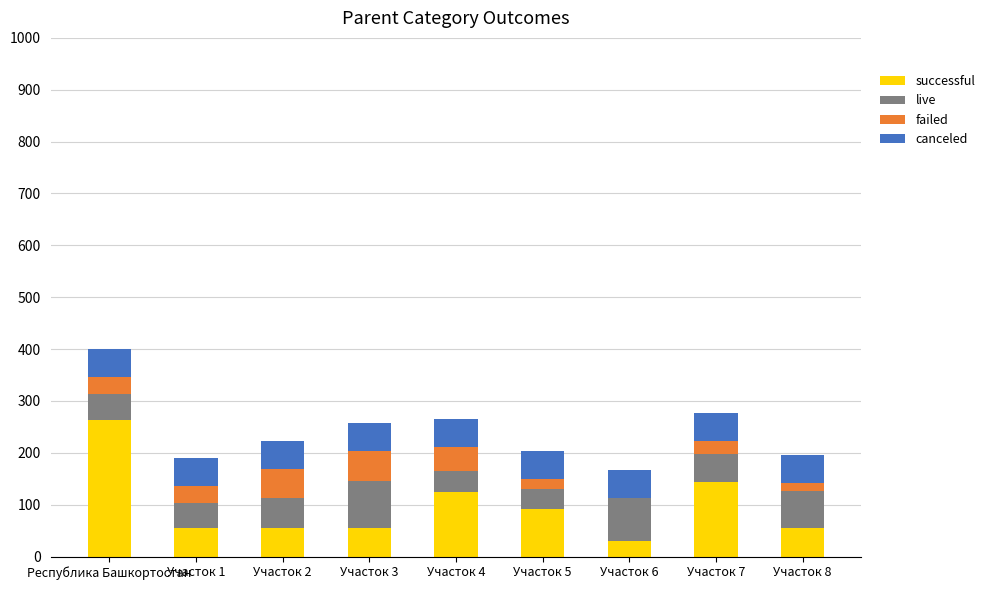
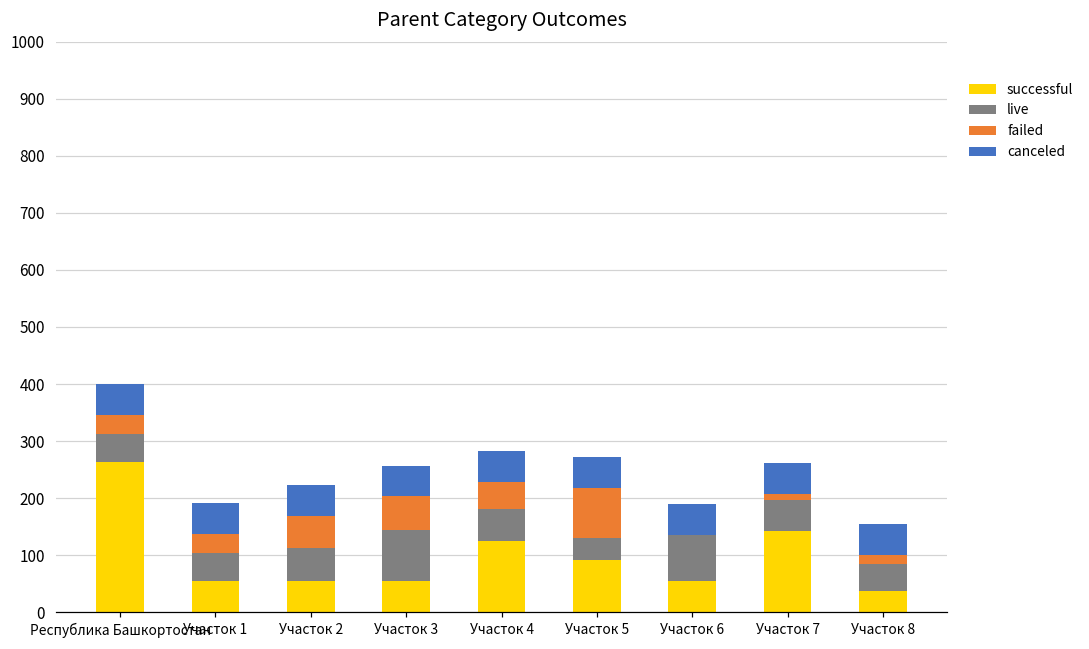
live, Участок 4: 40 -> 60
failed, Участок 5: 20 -> 90
successful, Участок 6: 30 -> 60
failed, Участок 7: 30 -> 10
successful, Участок 8: 60 -> 40
live, Участок 8: 70 -> 50
